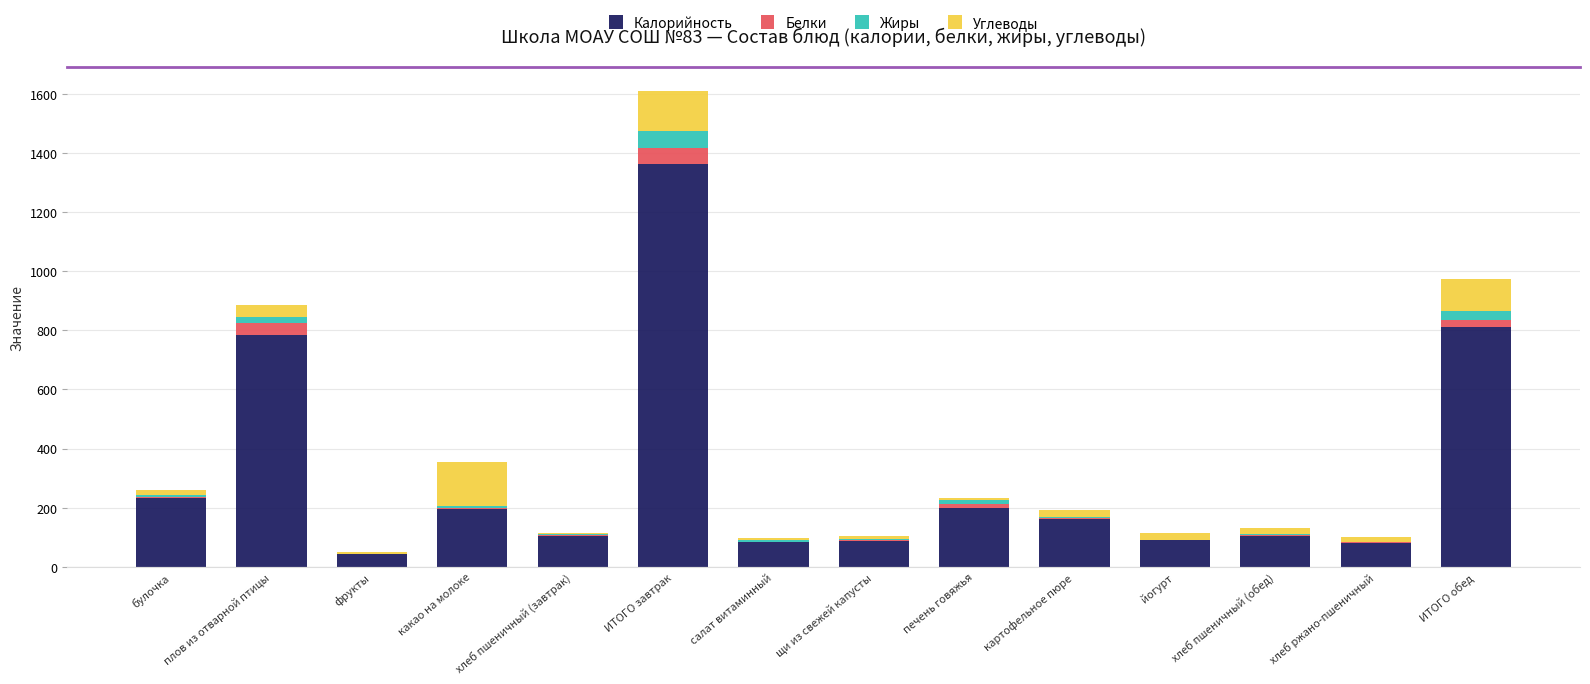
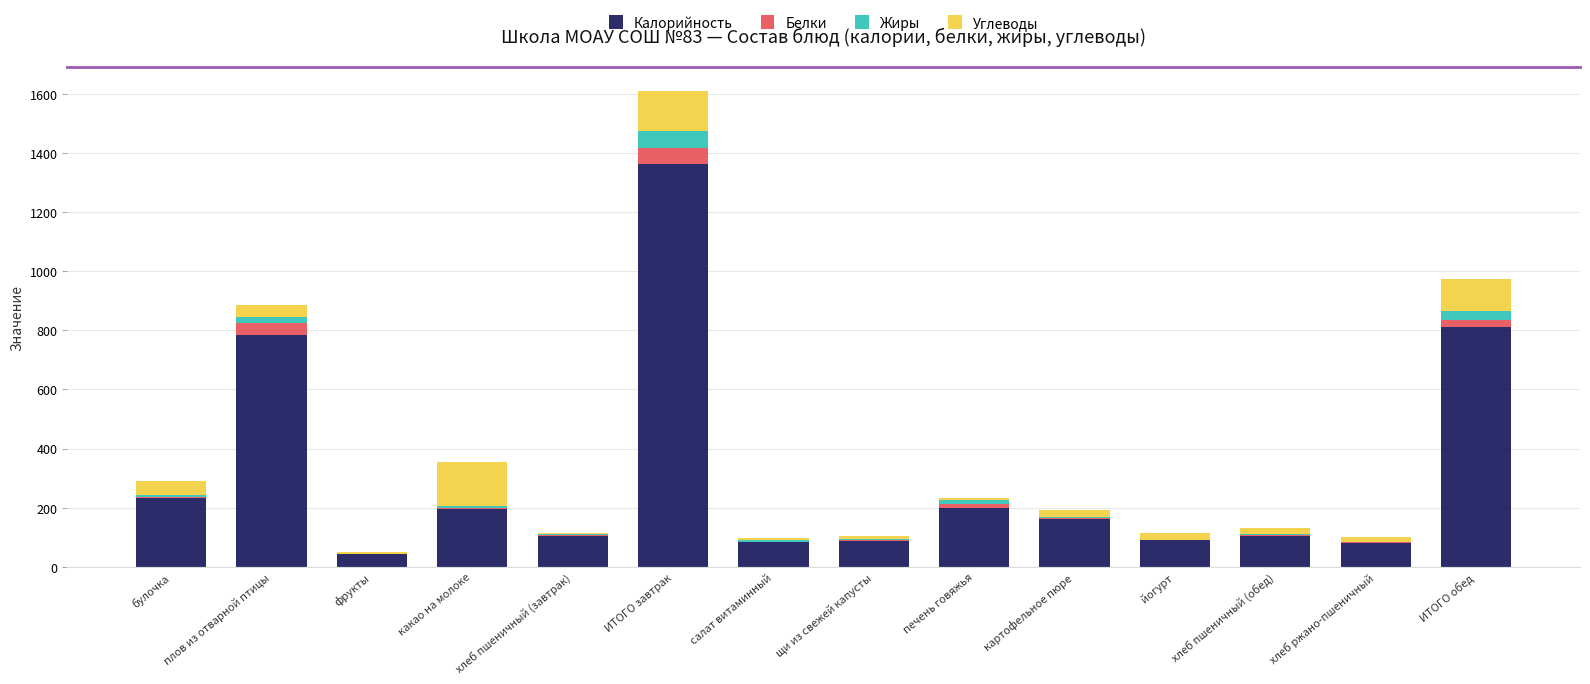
Углеводы, булочка: 20 -> 50
